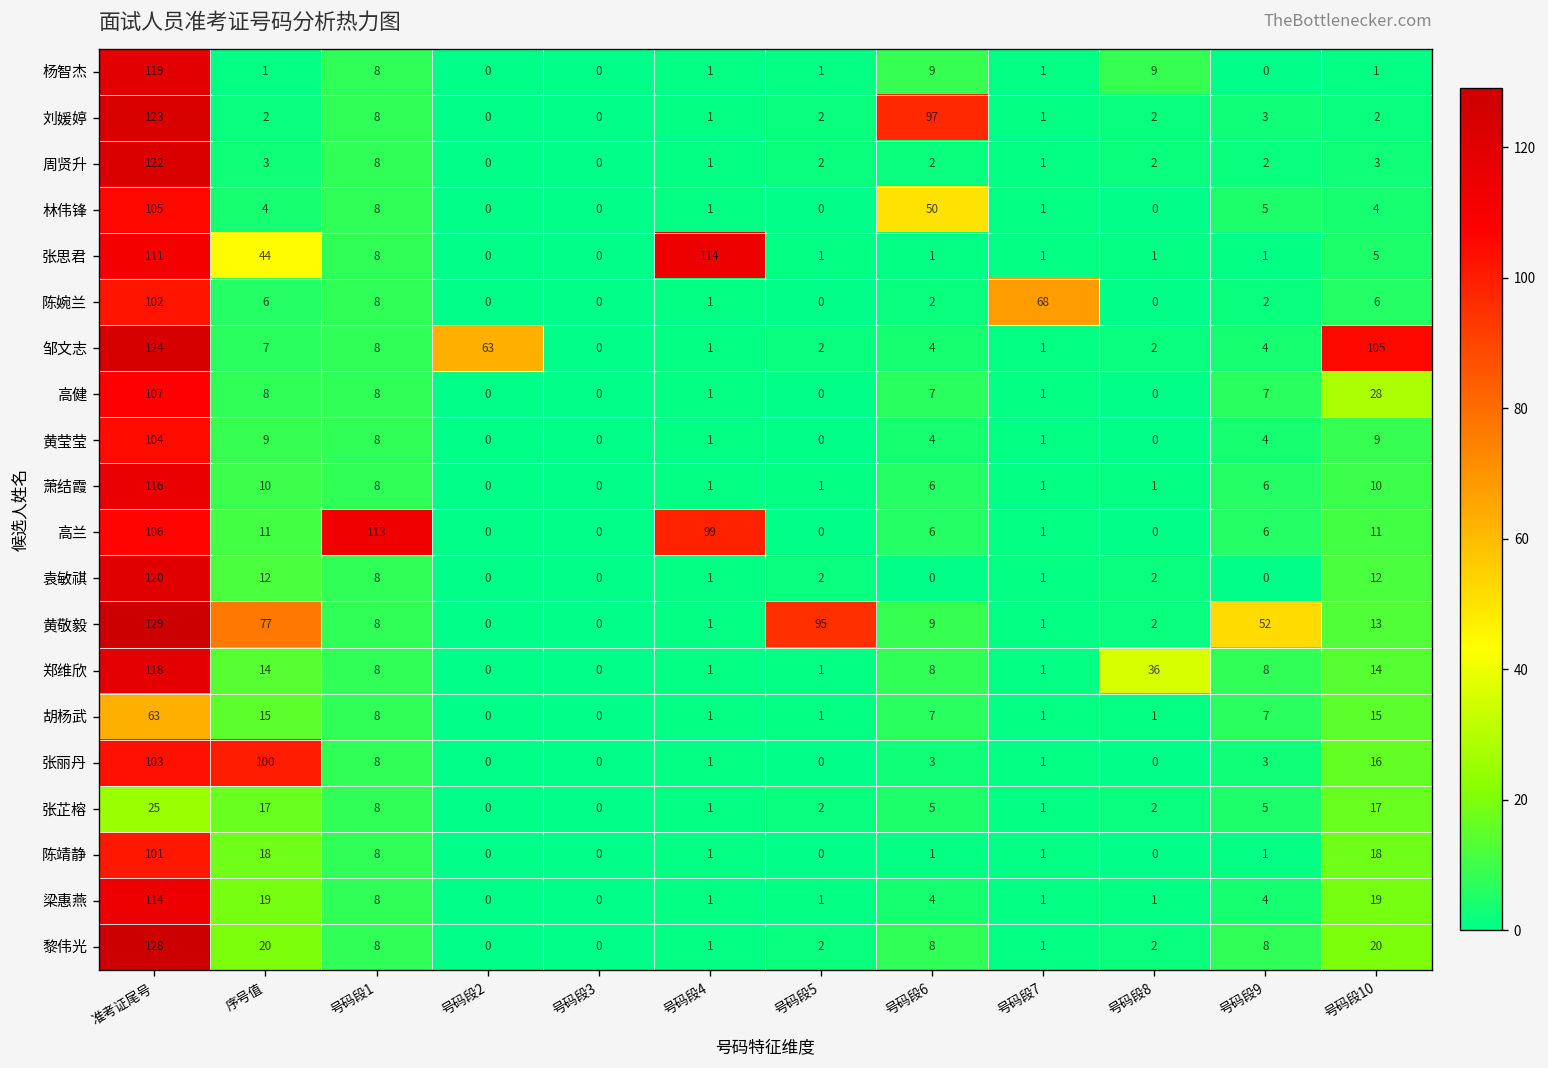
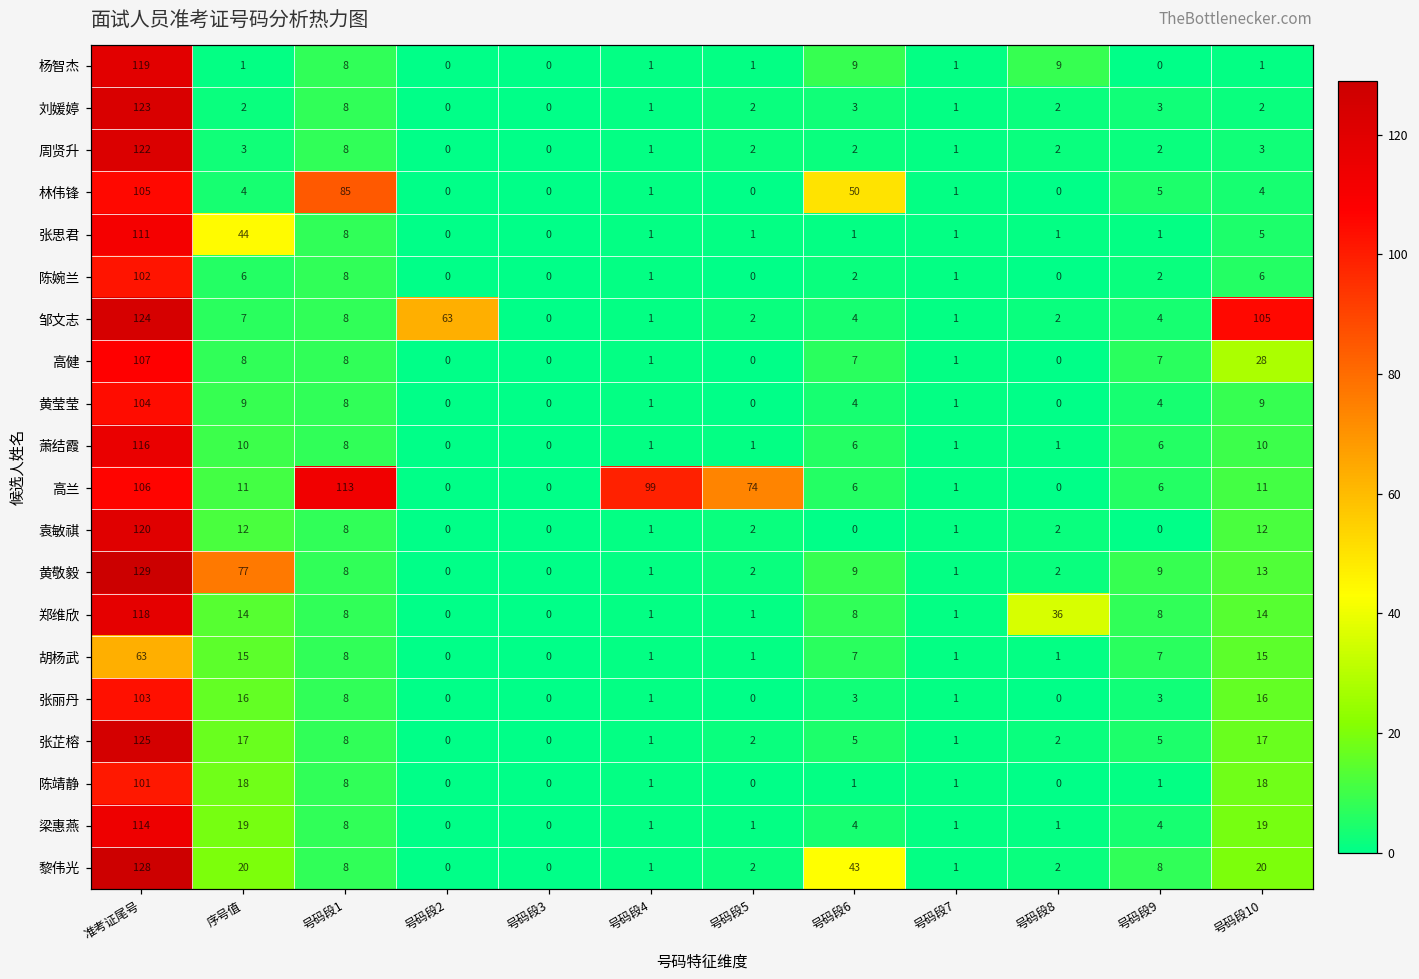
刘媛婷, 号码段6: 97 -> 3
林伟锋, 号码段1: 8 -> 85
张思君, 号码段4: 114 -> 1
陈婉兰, 号码段7: 68 -> 1
高兰, 号码段5: 0 -> 74
黄敬毅, 号码段5: 95 -> 2
黄敬毅, 号码段9: 52 -> 9
张丽丹, 序号值: 100 -> 16
张芷榕, 准考证尾号: 25 -> 125
黎伟光, 号码段6: 8 -> 43
